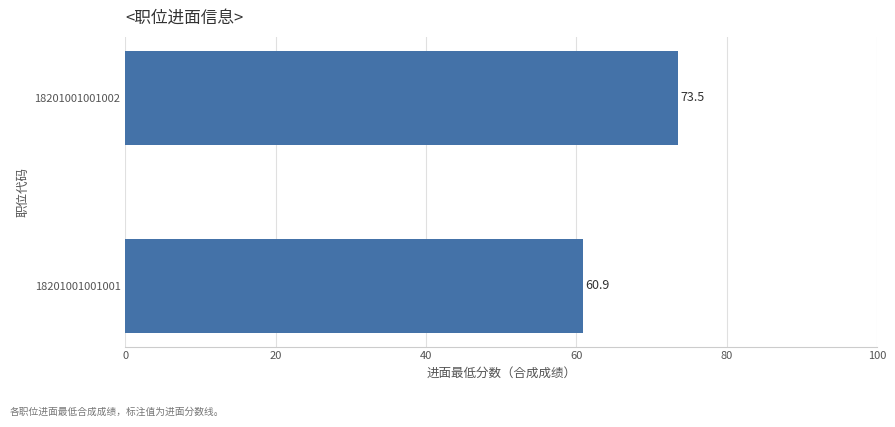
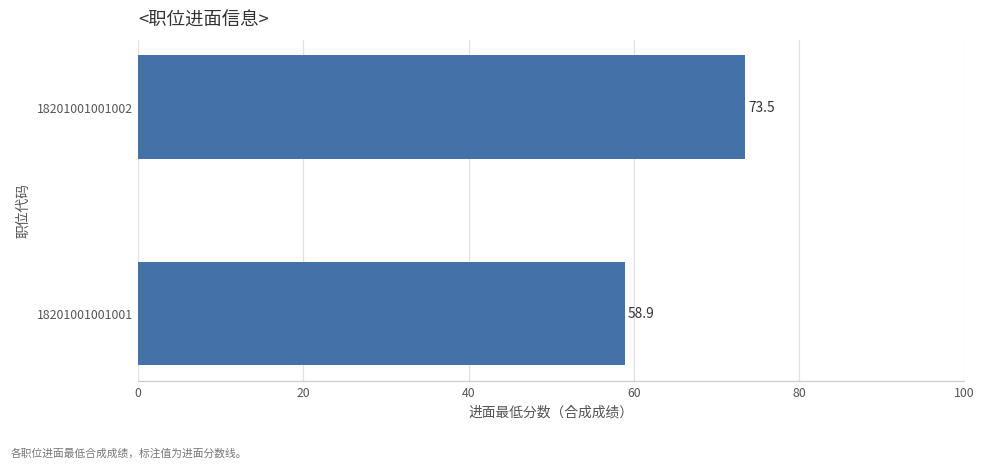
18201001001001: 60.9 -> 58.9
